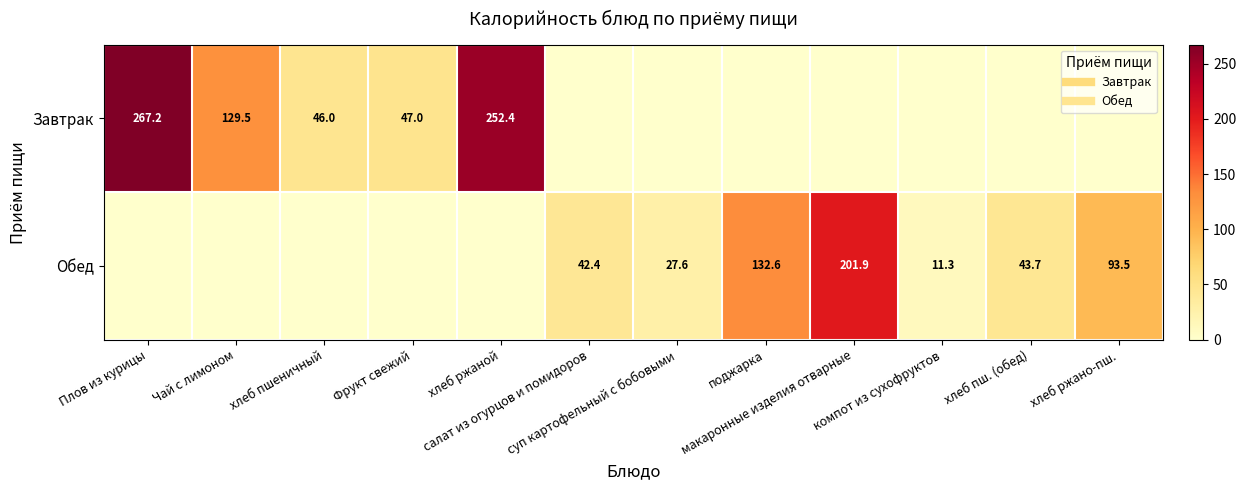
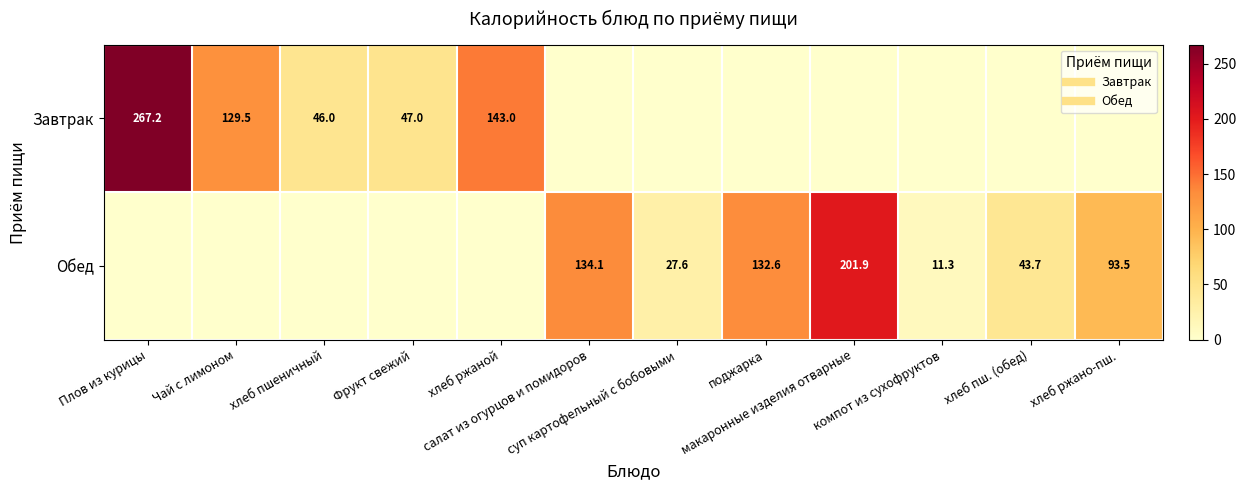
Завтрак, хлеб ржаной: 252.4 -> 143.0
Обед, салат из огурцов и помидоров: 42.4 -> 134.1
